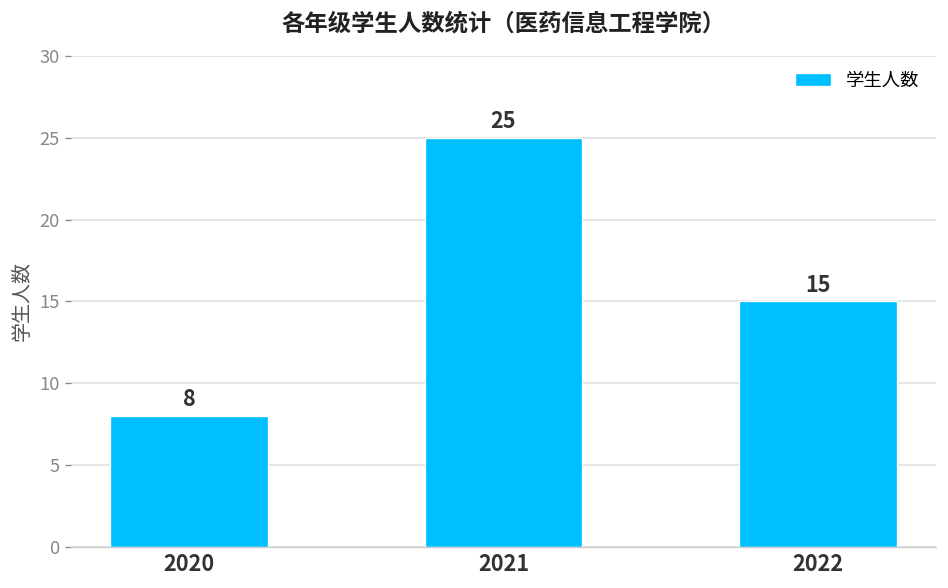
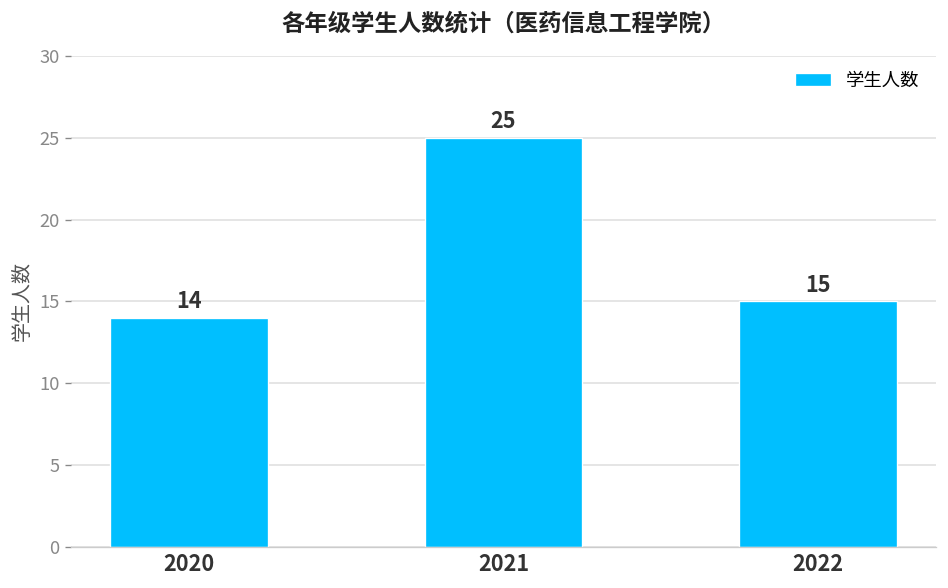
2020: 8 -> 14
